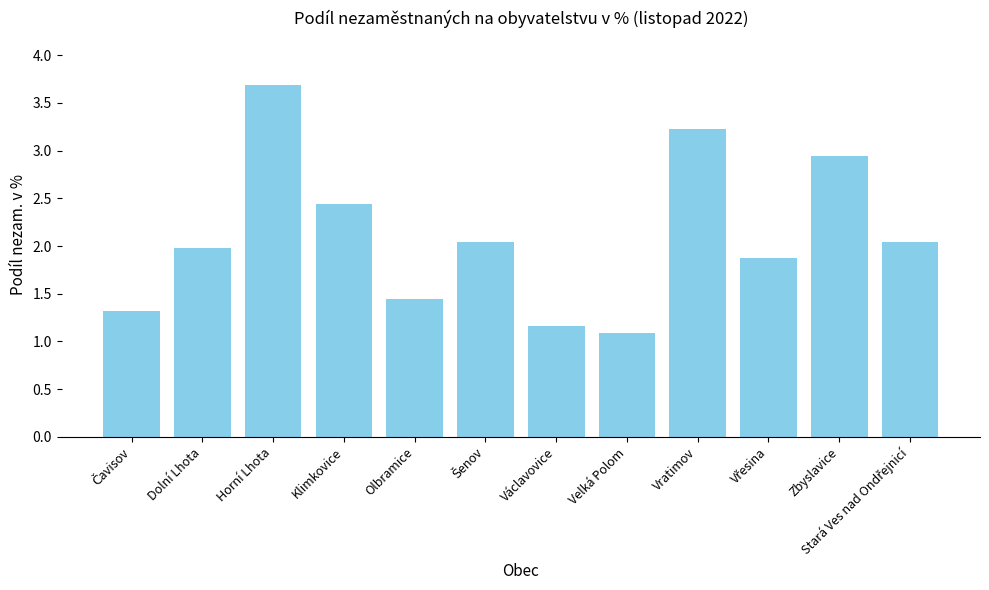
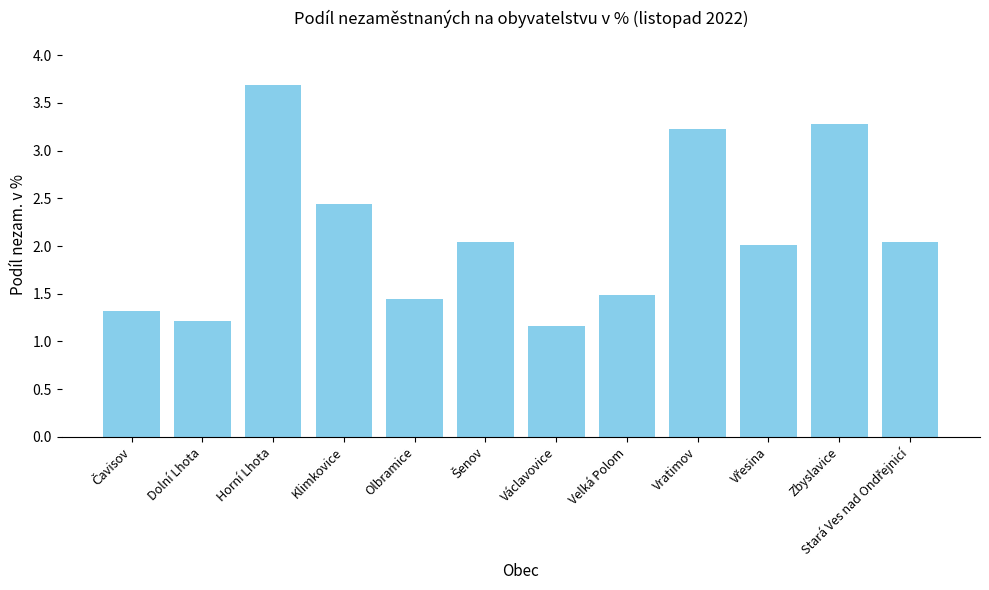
Dolní Lhota: 2.0 -> 1.2
Velká Polom: 1.1 -> 1.5
Vřesina: 1.9 -> 2.0
Zbyslavice: 2.9 -> 3.3
